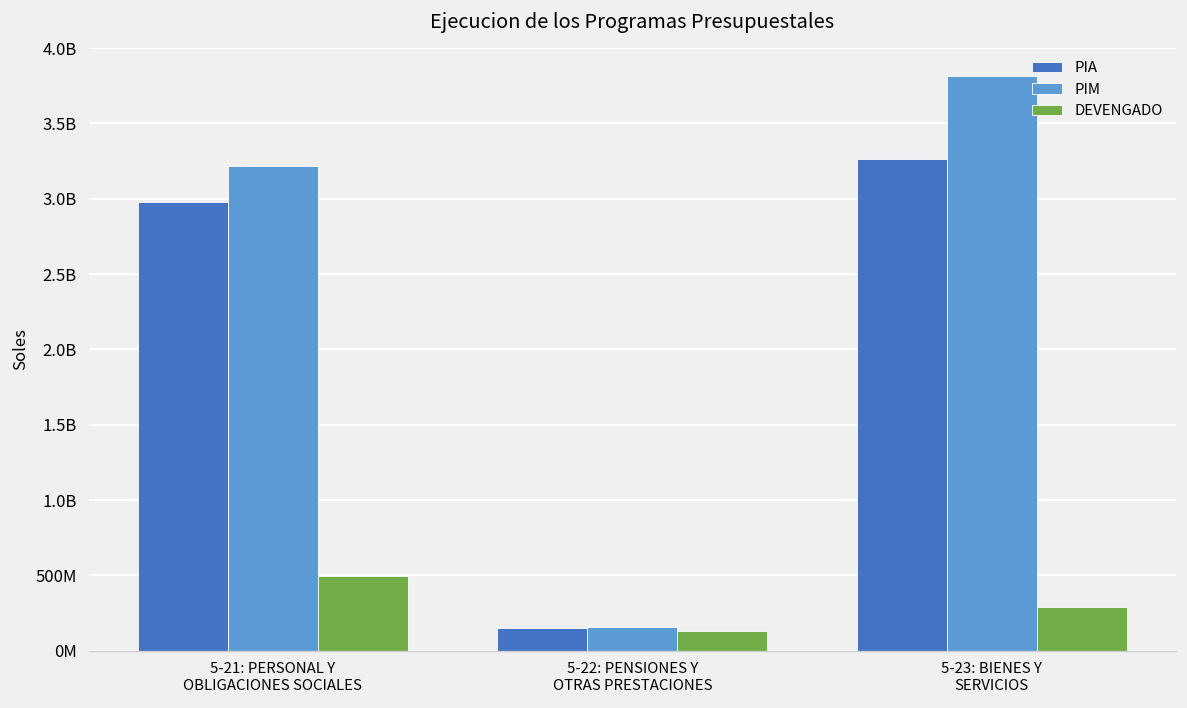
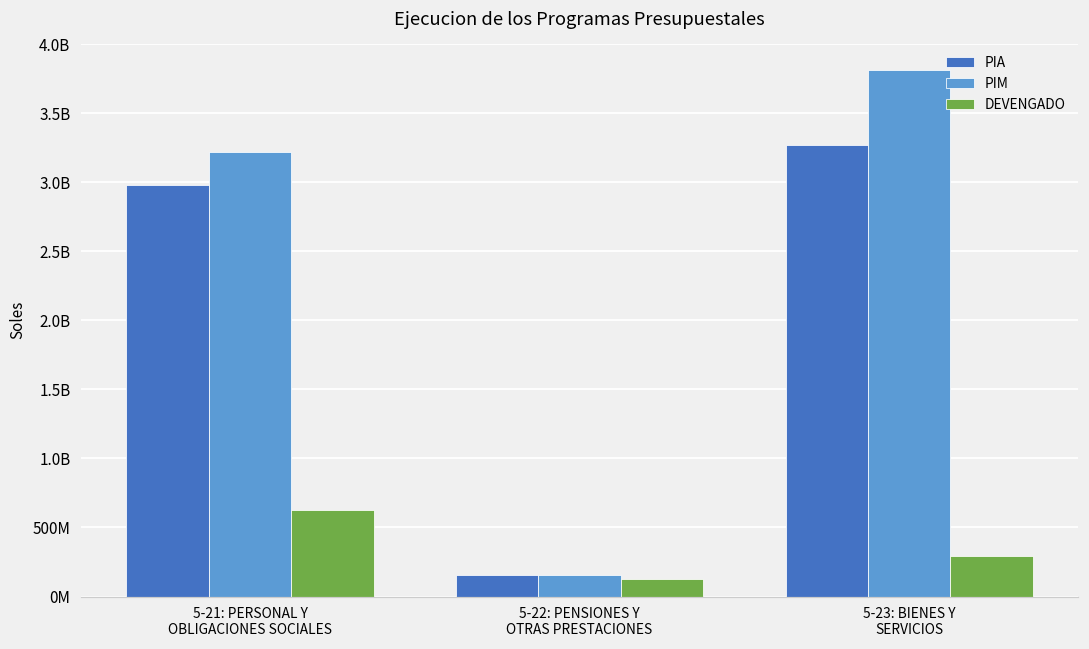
DEVENGADO, 5-21: PERSONAL Y OBLIGACIONES SOCIALES: 500000000 -> 630000000
